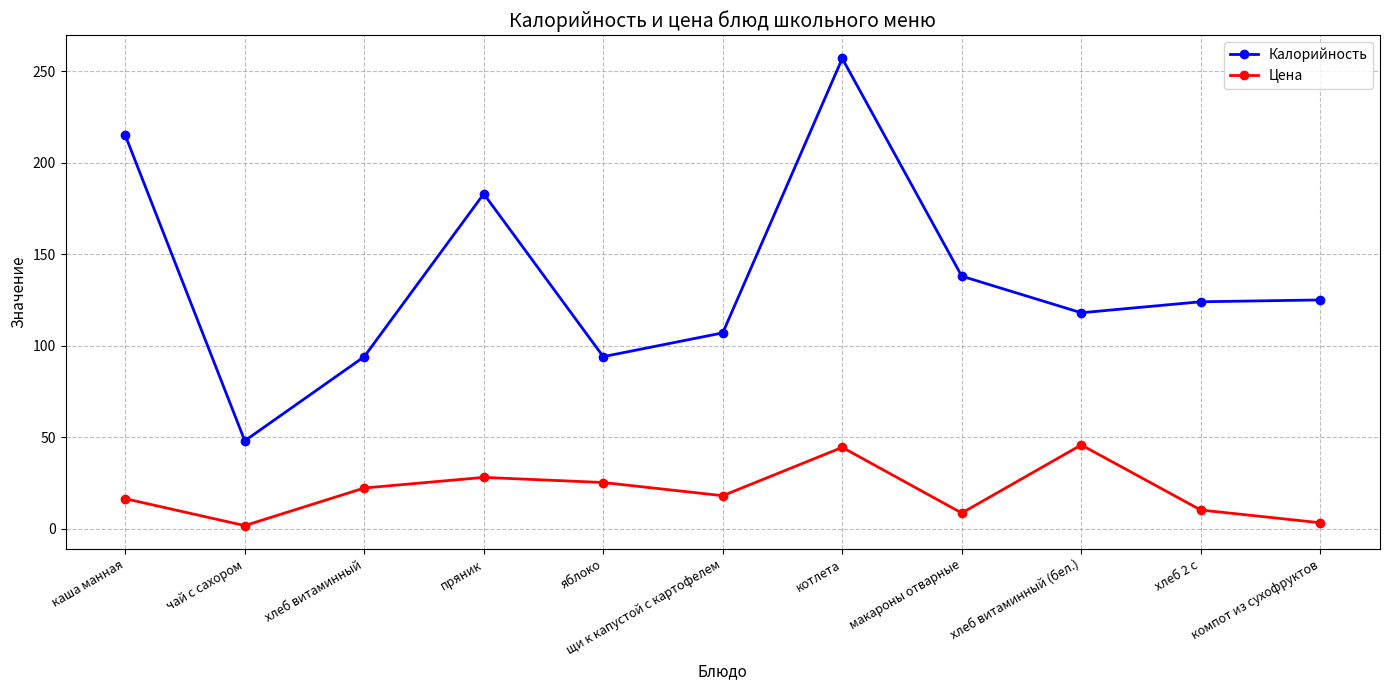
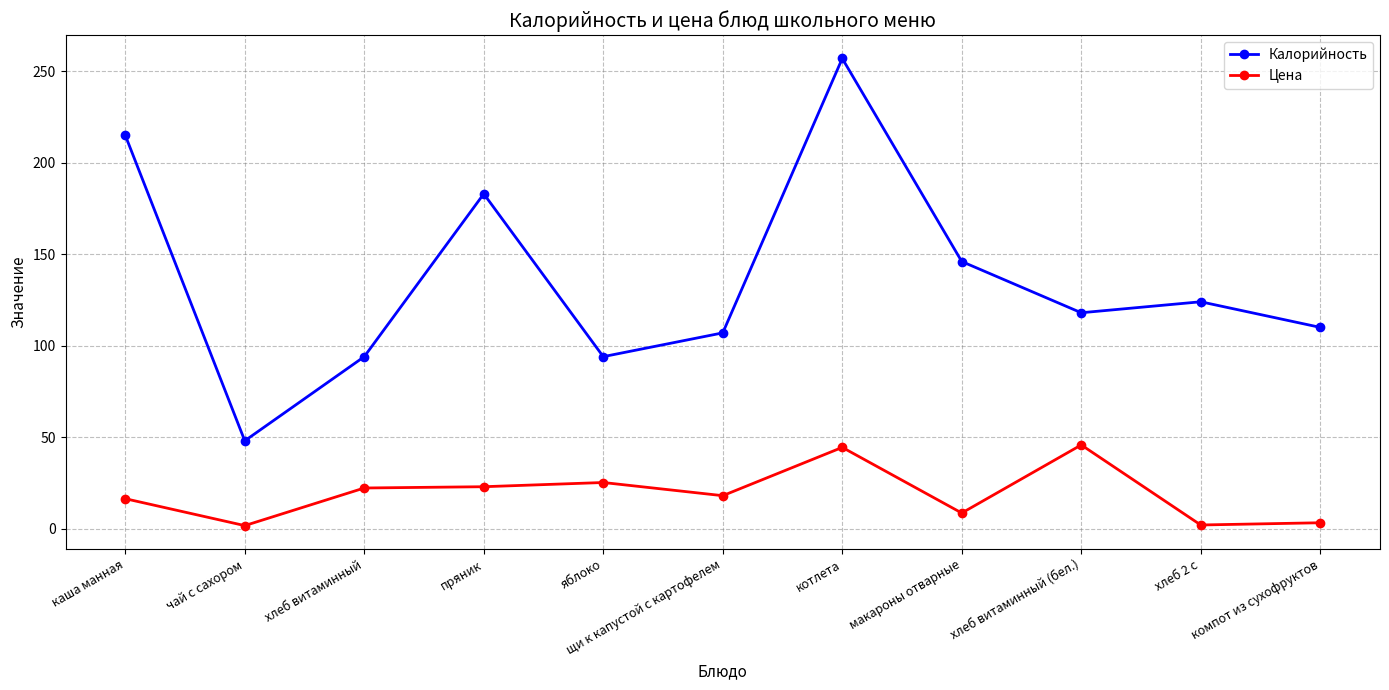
Цена, пряник: 28 -> 23
Калорийность, макароны отварные: 138 -> 146
Цена, хлеб 2 с: 10 -> 2
Калорийность, компот из сухофруктов: 125 -> 110
